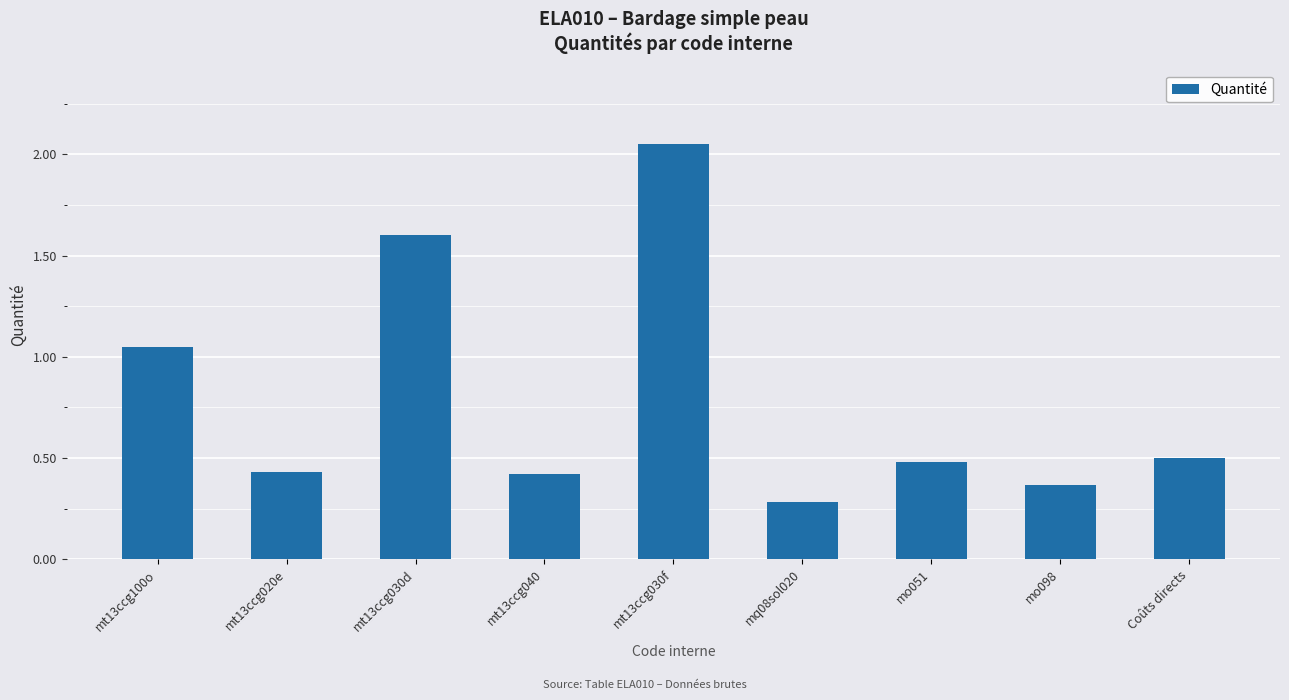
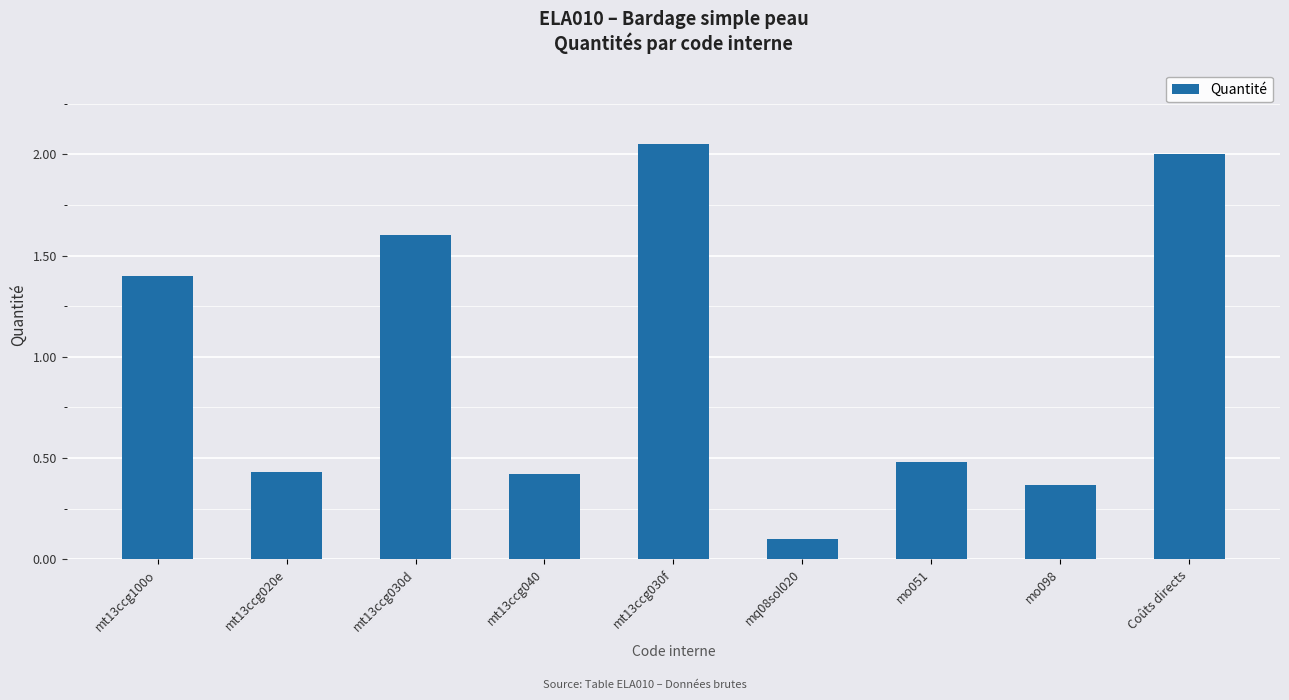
mt13ccg100o: 1.05 -> 1.40
mq08sol020: 0.28 -> 0.10
Coûts directs: 0.5 -> 2.0
